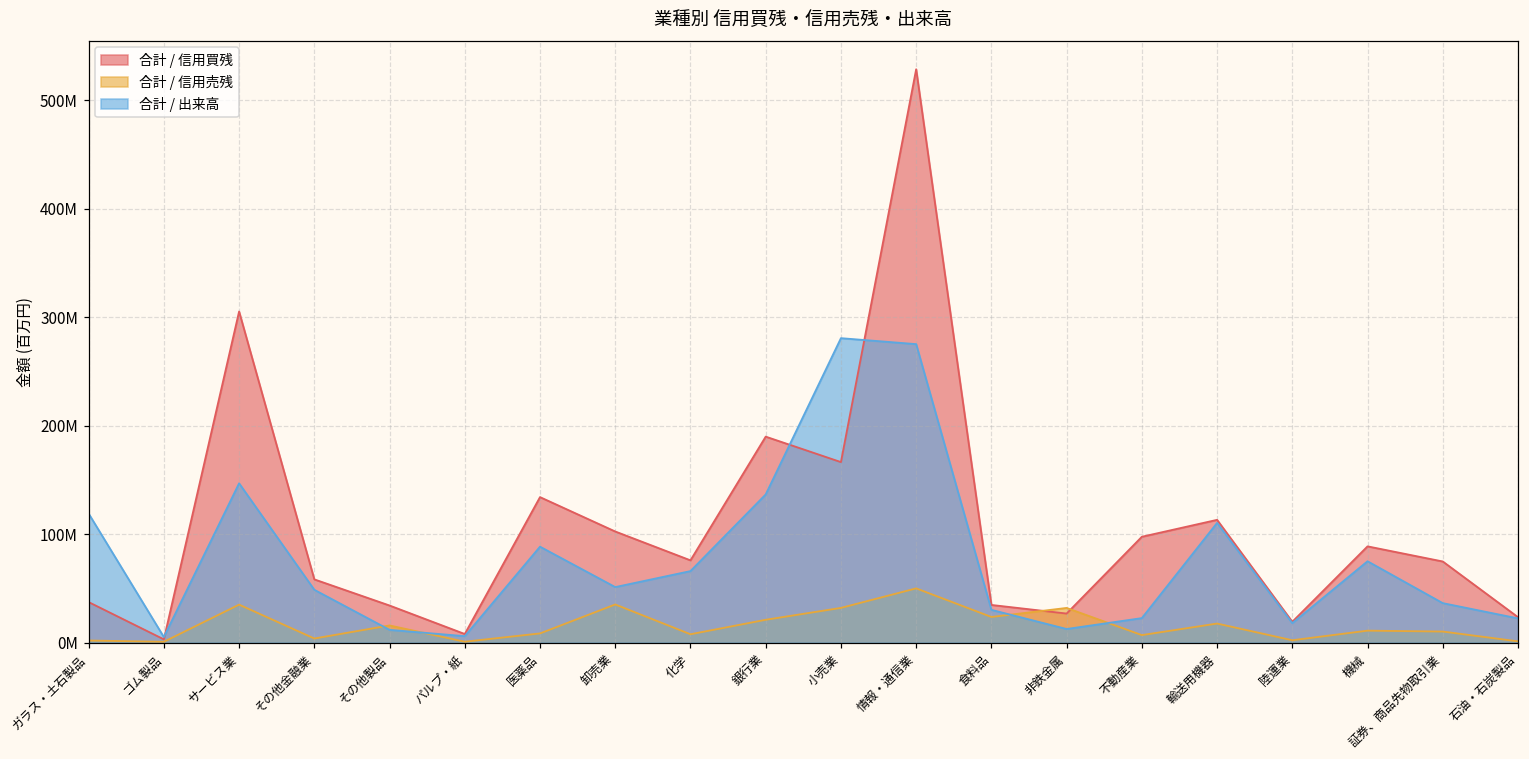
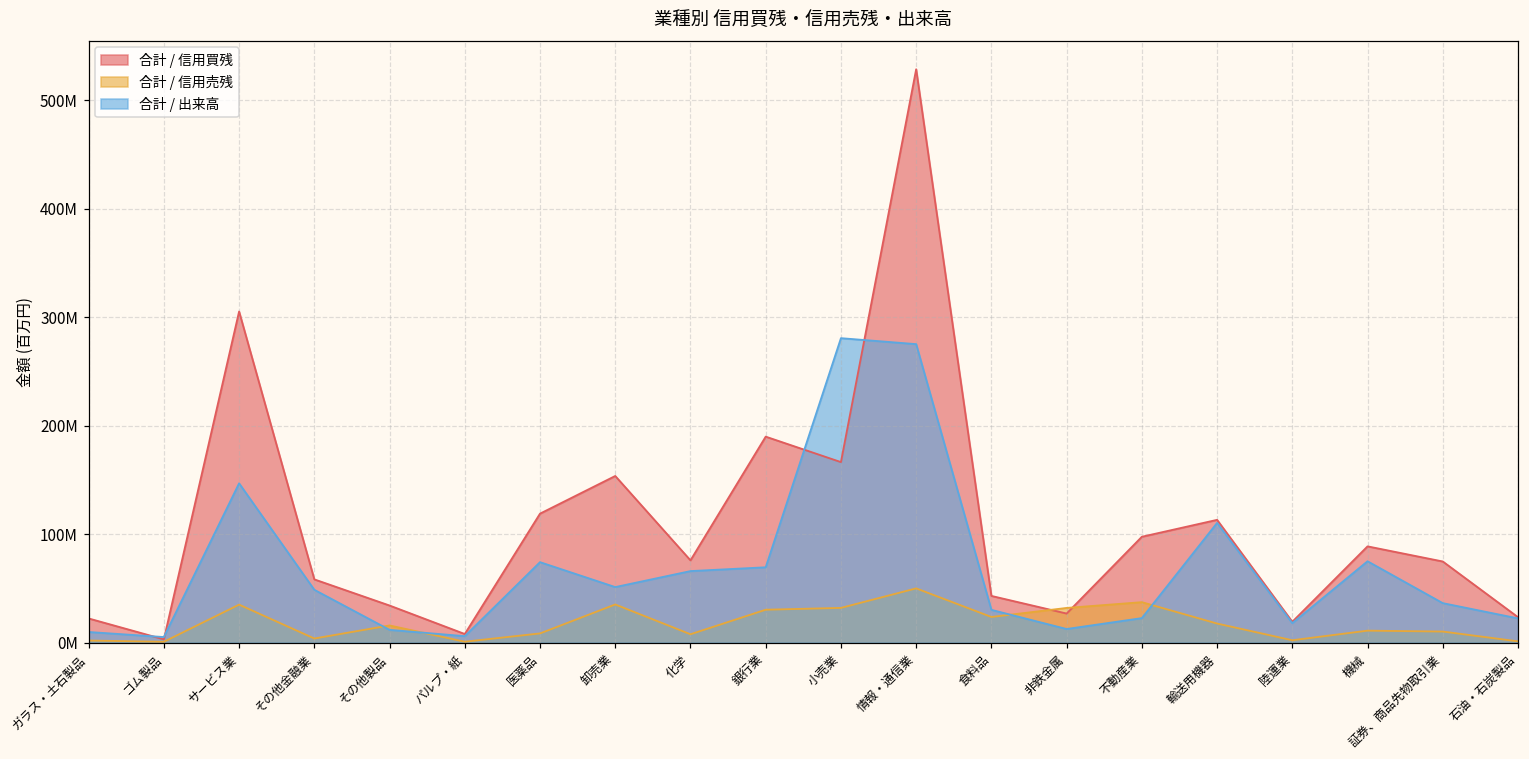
合計 / 信用買残, ガラス・土石製品: 40000000 -> 20000000
合計 / 出来高, ガラス・土石製品: 120000000 -> 10000000
合計 / 信用買残, 医薬品: 130000000 -> 120000000
合計 / 出来高, 医薬品: 90000000 -> 70000000
合計 / 信用買残, 卸売業: 100000000 -> 150000000
合計 / 信用売残, 銀行業: 20000000 -> 30000000
合計 / 出来高, 銀行業: 140000000 -> 70000000
合計 / 信用買残, 食料品: 30000000 -> 40000000
合計 / 信用売残, 不動産業: 10000000 -> 40000000
